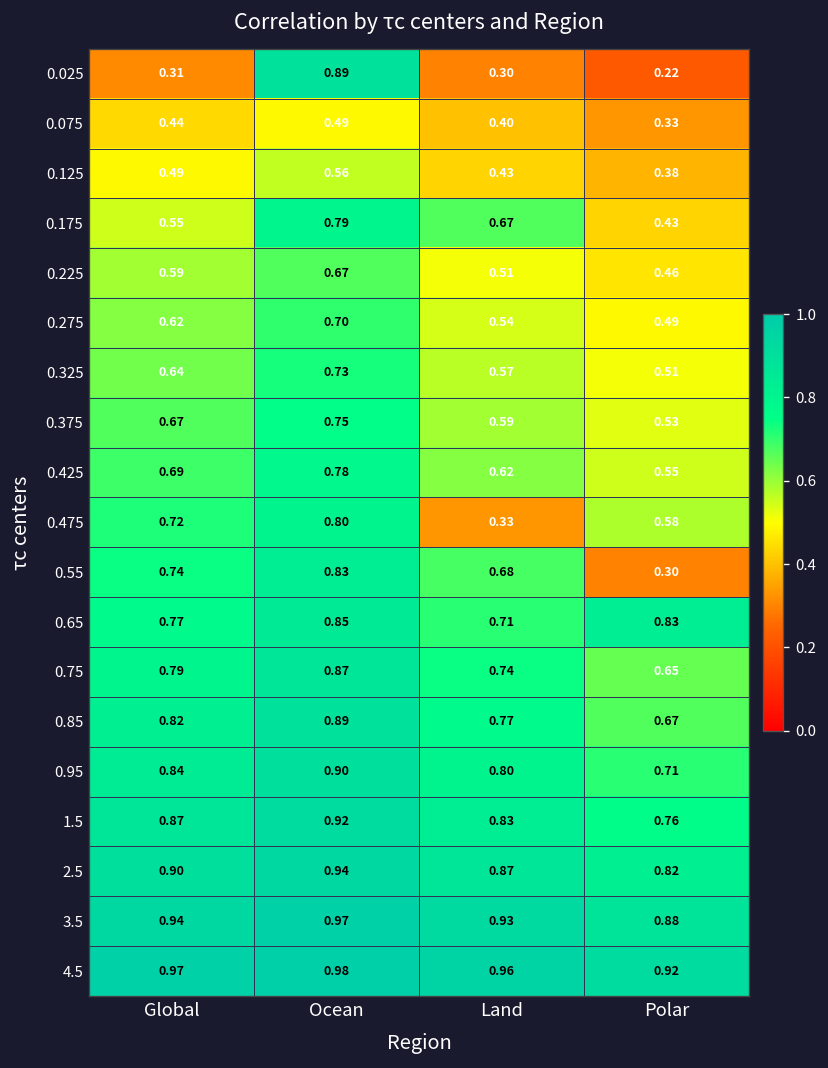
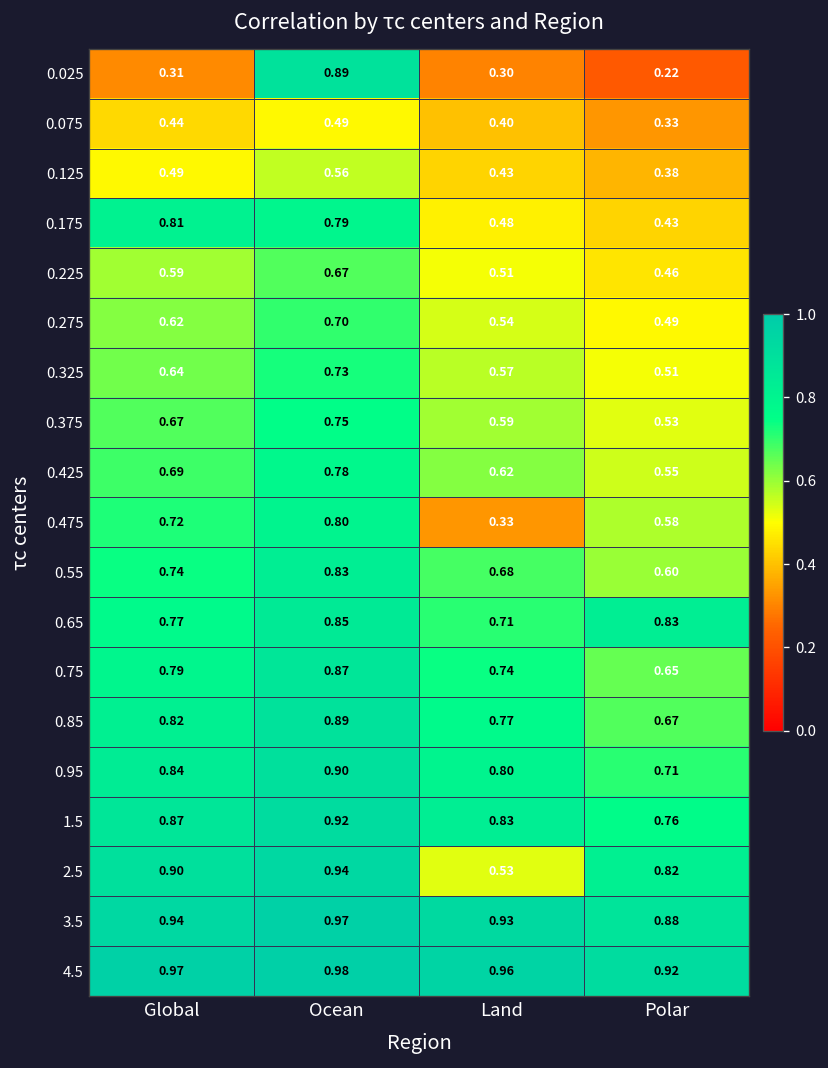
0.175, Global: 0.55 -> 0.81
0.175, Land: 0.67 -> 0.48
0.55, Polar: 0.30 -> 0.60
2.5, Land: 0.87 -> 0.53
